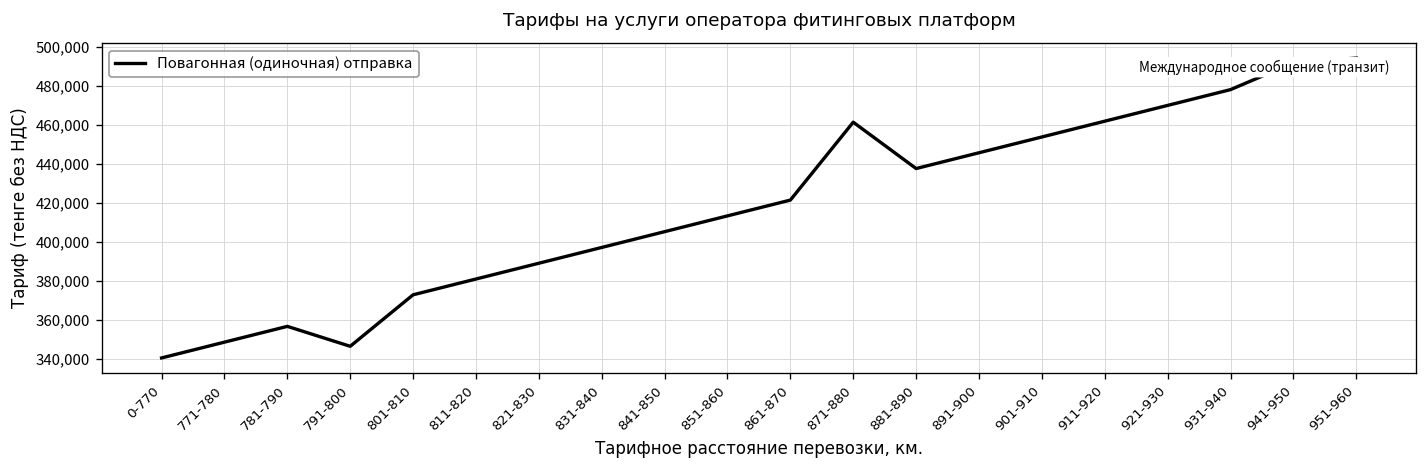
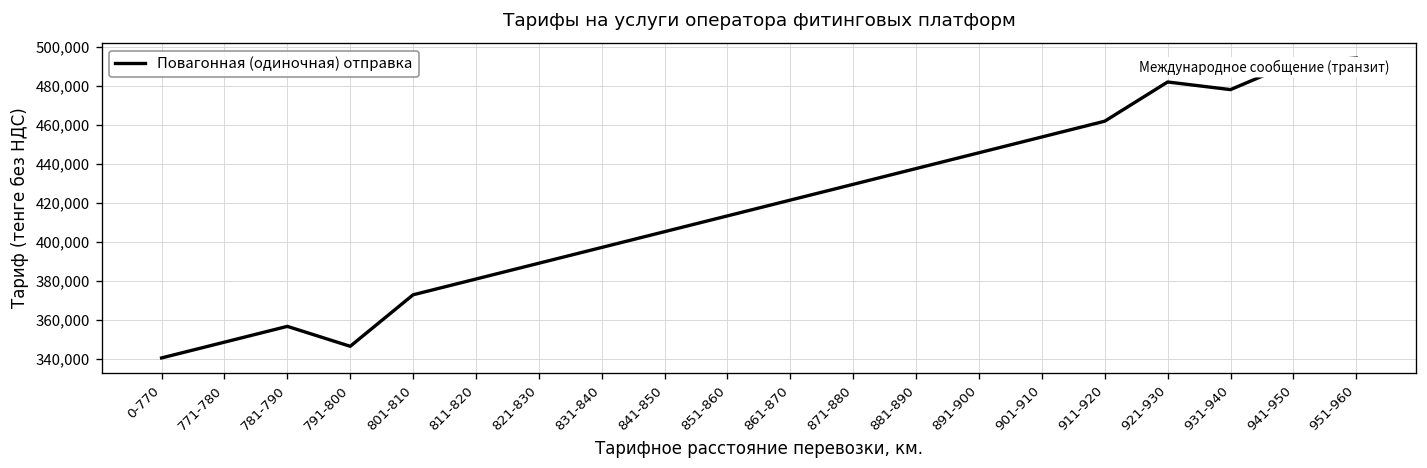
871-880: 461,000 -> 429,000
921-930: 470,000 -> 482,000
